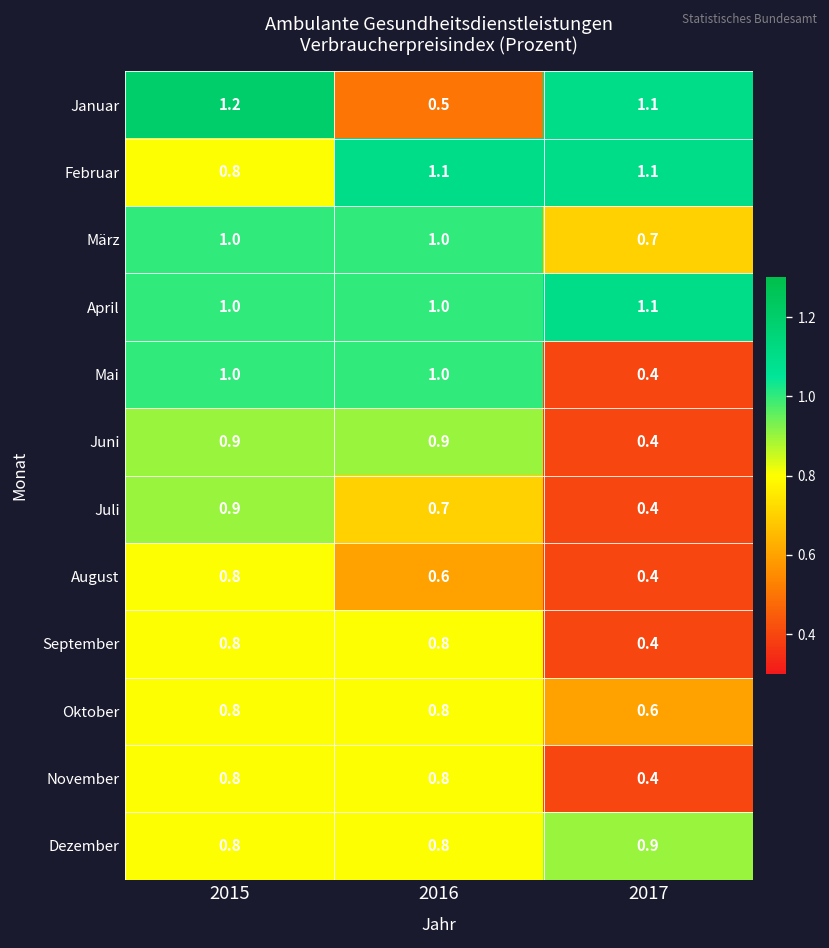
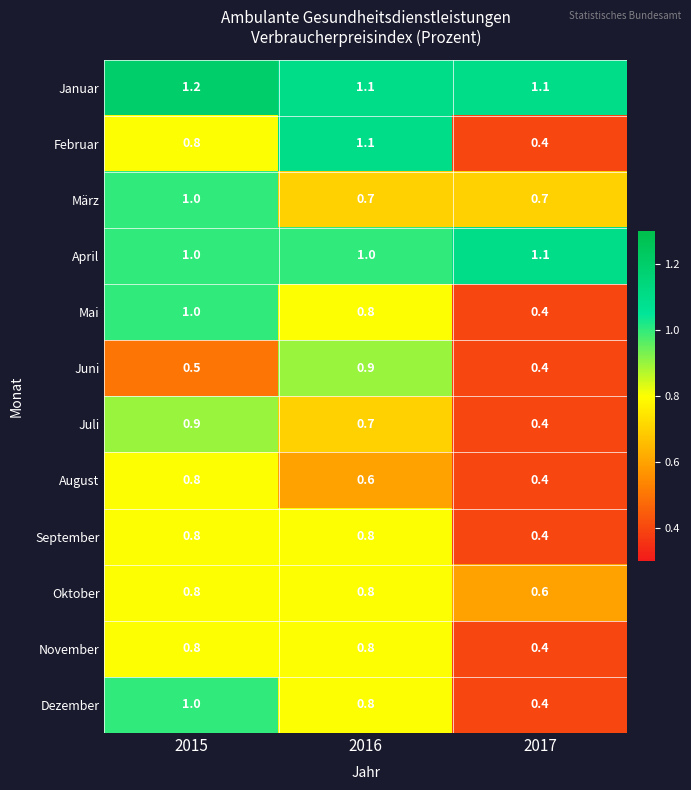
Januar, 2016: 0.5 -> 1.1
Februar, 2017: 1.1 -> 0.4
März, 2016: 1.0 -> 0.7
Mai, 2016: 1.0 -> 0.8
Juni, 2015: 0.9 -> 0.5
Dezember, 2015: 0.8 -> 1.0
Dezember, 2017: 0.9 -> 0.4
